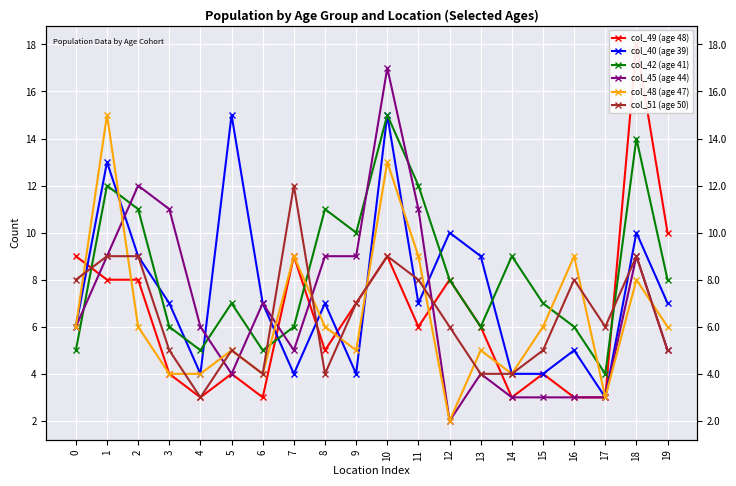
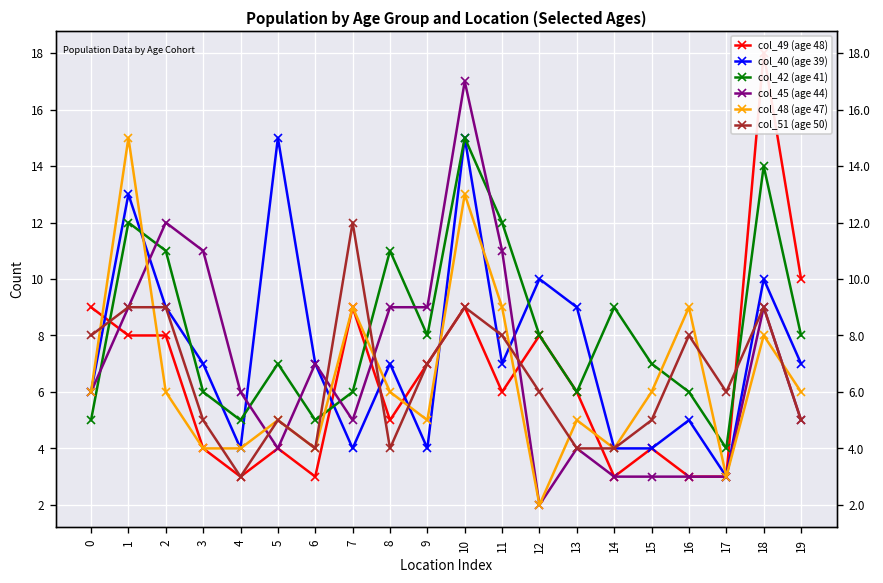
col_42 (age 41), 9: 10 -> 8
